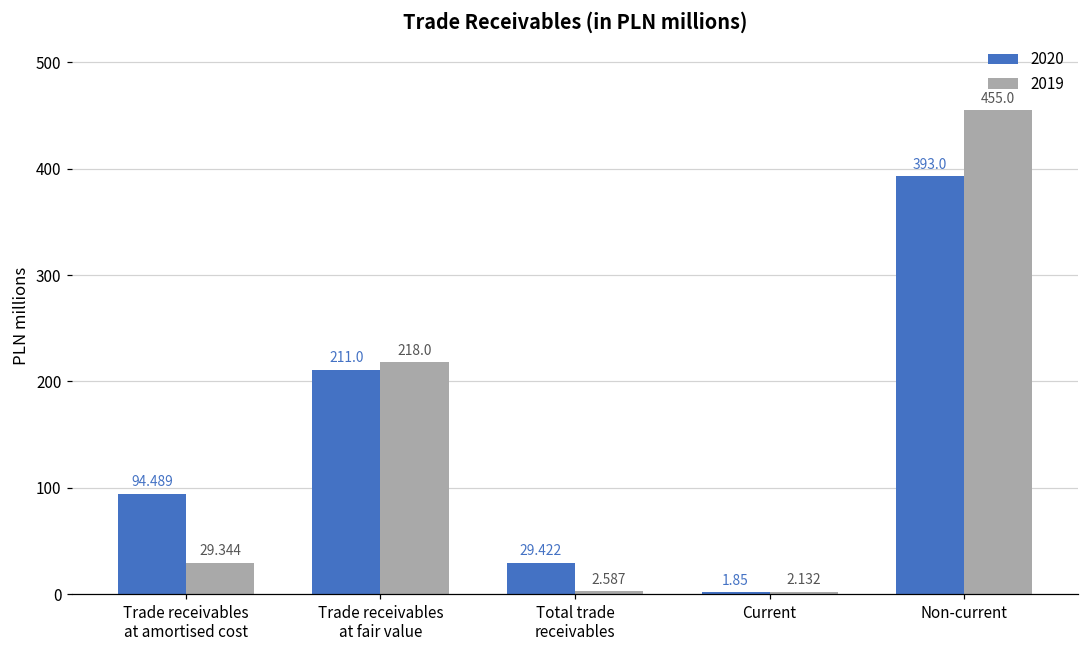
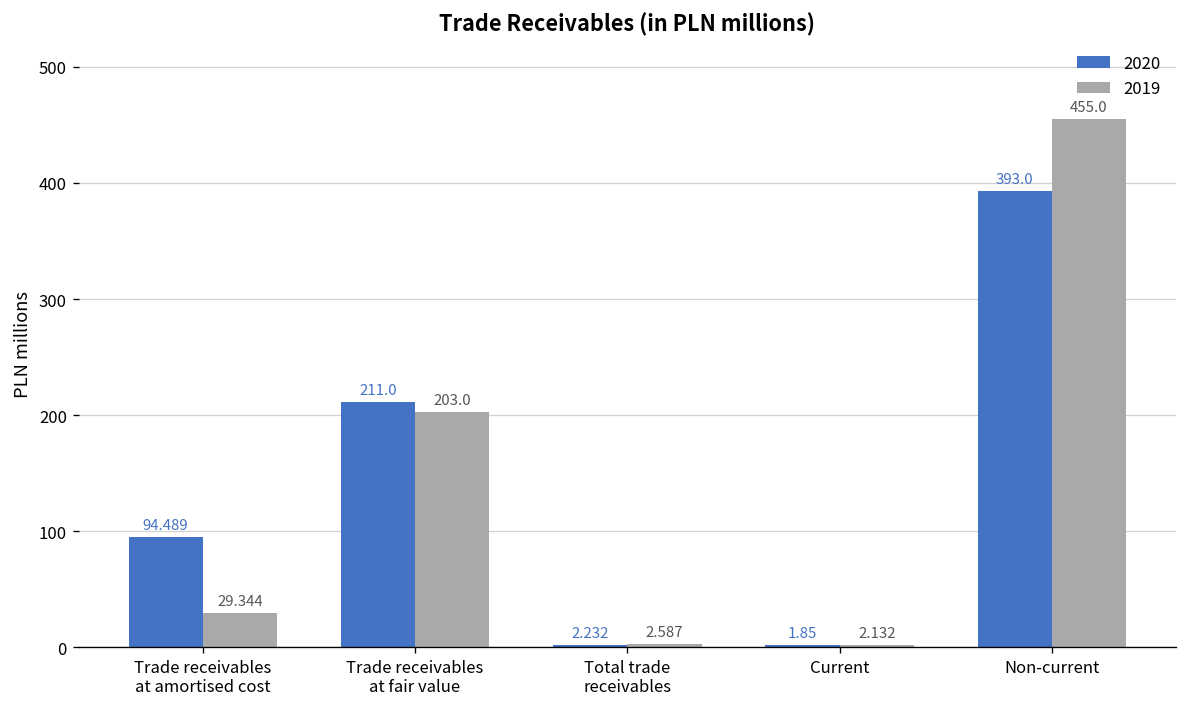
2019, Trade receivables at fair value: 218.0 -> 203.0
2020, Total trade receivables: 29.422 -> 2.232
